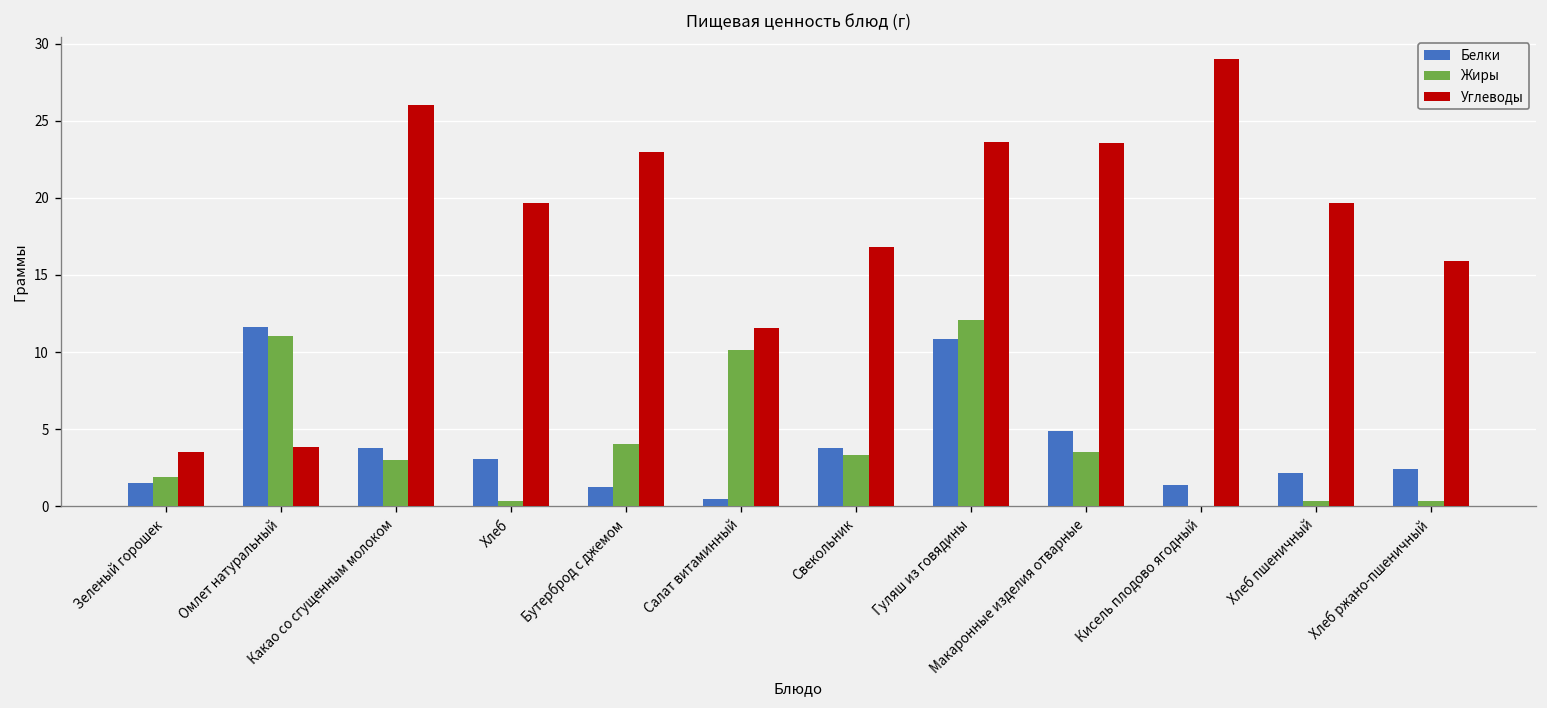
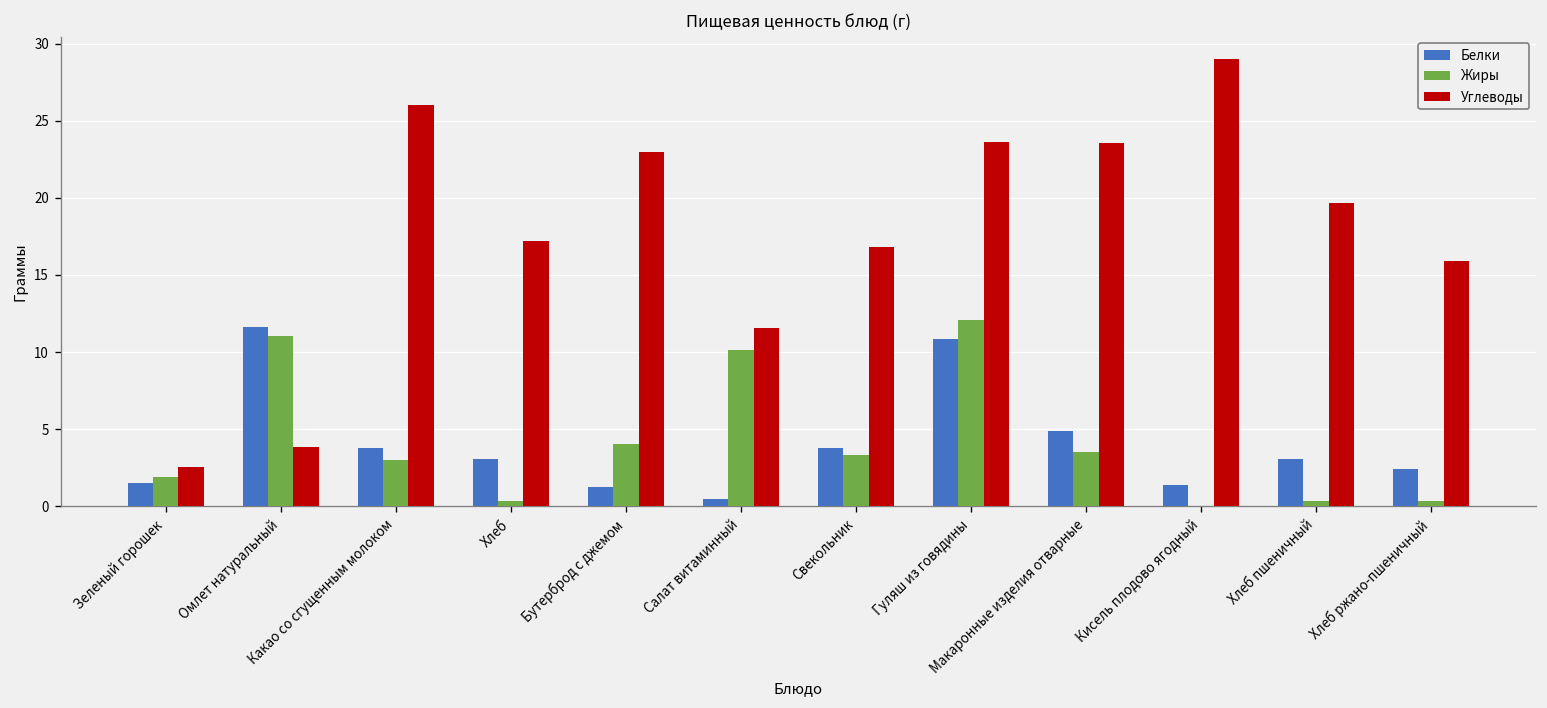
Углеводы, Зеленый горошек: 3.5 -> 2.5
Углеводы, Хлеб: 19.7 -> 17.2
Белки, Хлеб пшеничный: 2.2 -> 3.0
